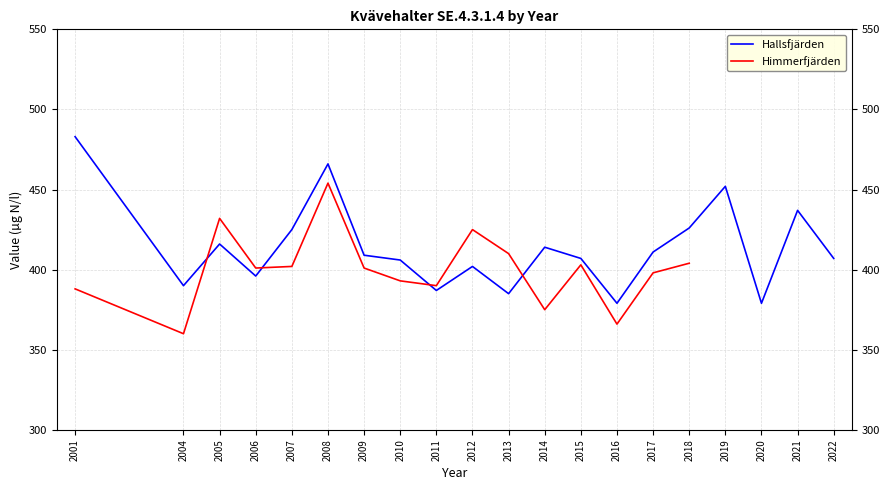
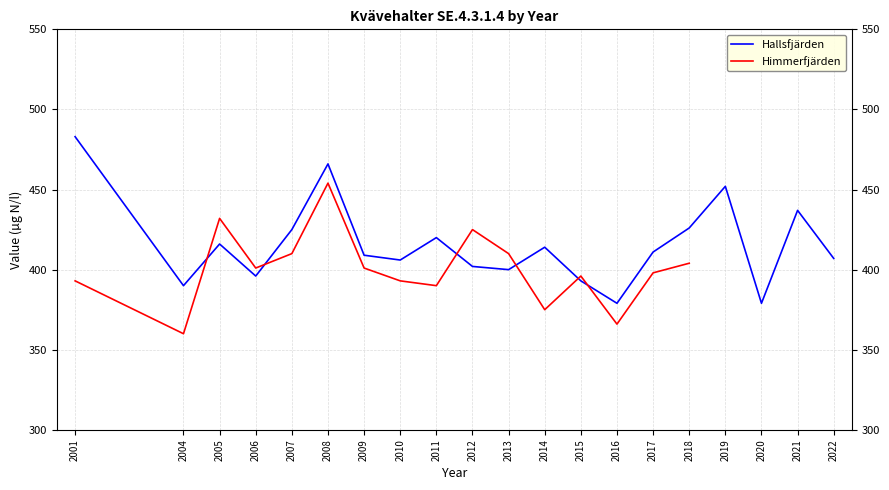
Himmerfjärden, 2001: 388 -> 393
Himmerfjärden, 2007: 402 -> 410
Hallsfjärden, 2011: 387 -> 420
Hallsfjärden, 2013: 385 -> 400
Hallsfjärden, 2015: 407 -> 393
Himmerfjärden, 2015: 403 -> 396
